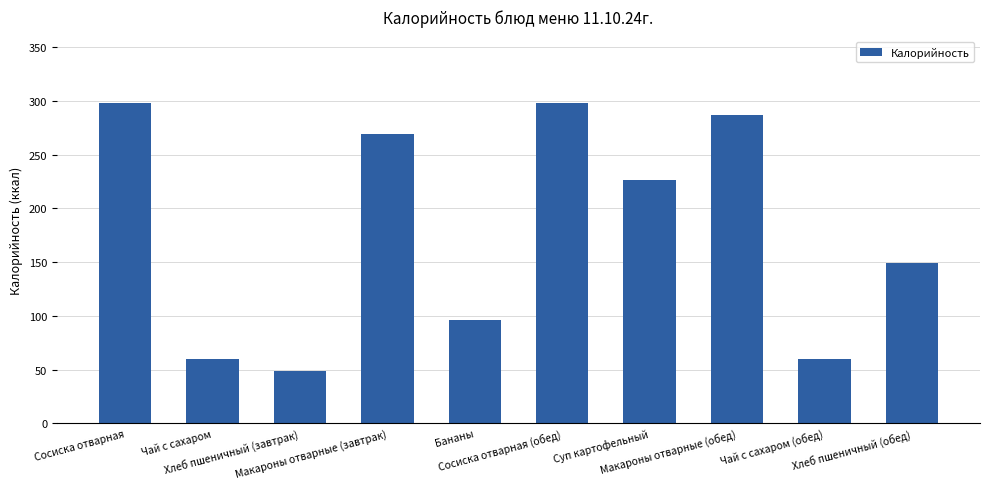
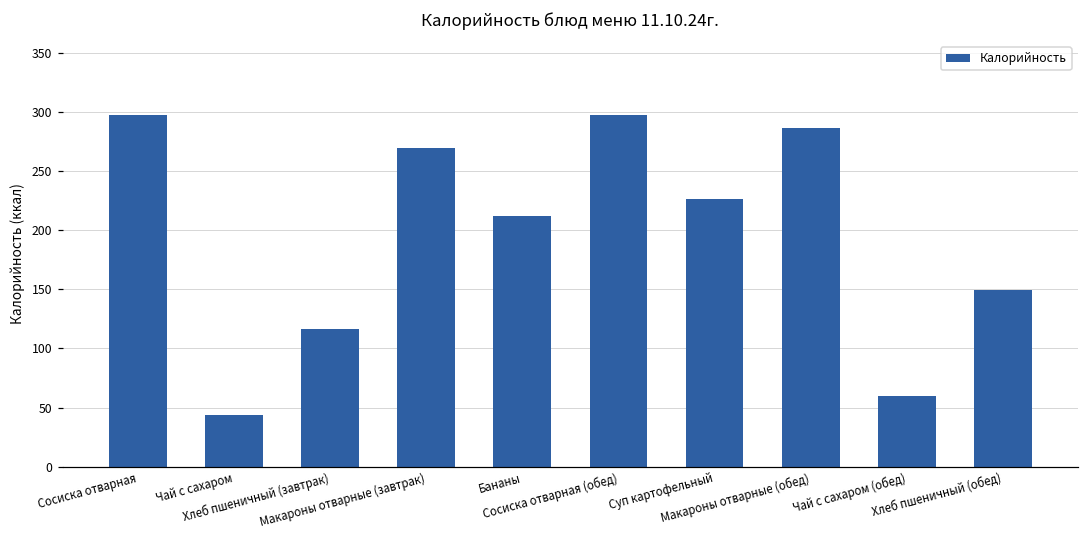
Чай с сахаром: 60 -> 44
Хлеб пшеничный (завтрак): 48 -> 117
Бананы: 96 -> 212
